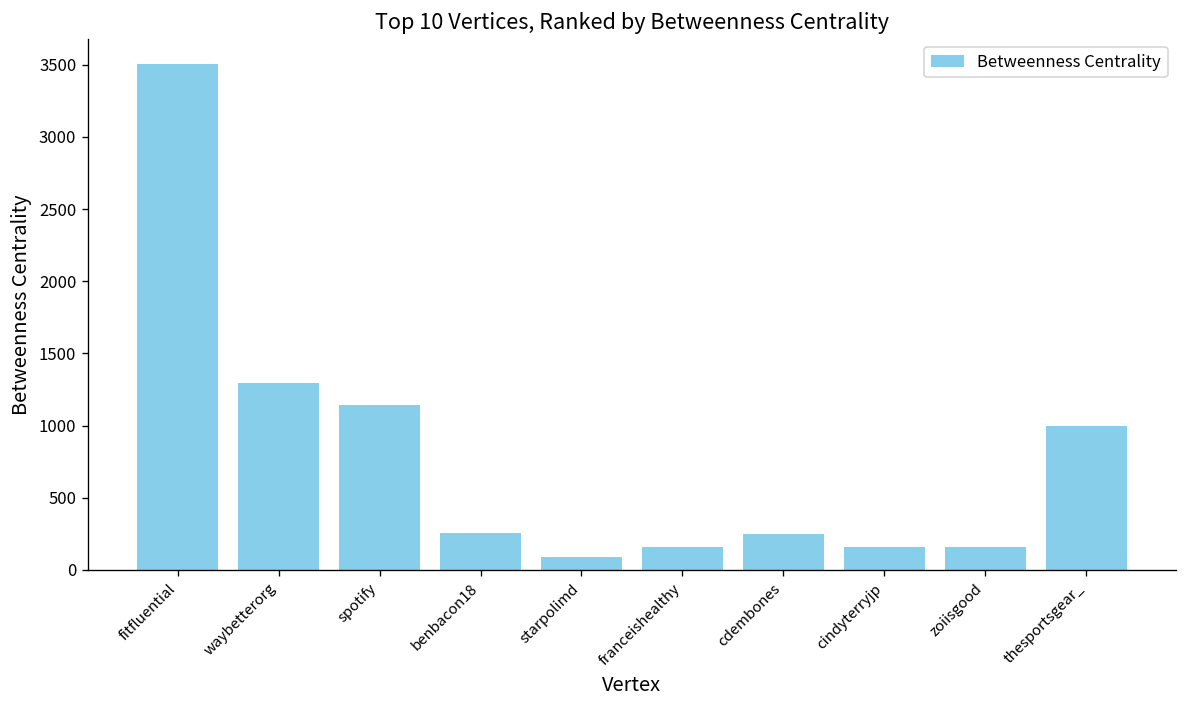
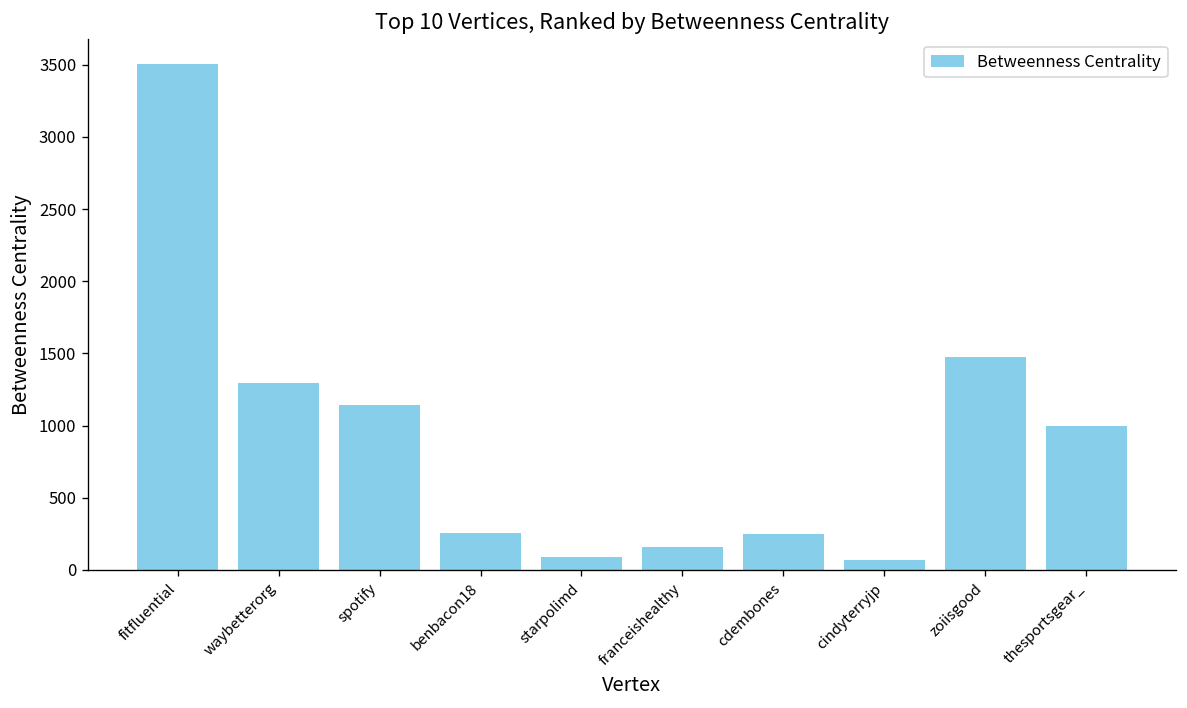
cindyterryjp: 160 -> 70
zoiisgood: 160 -> 1480
